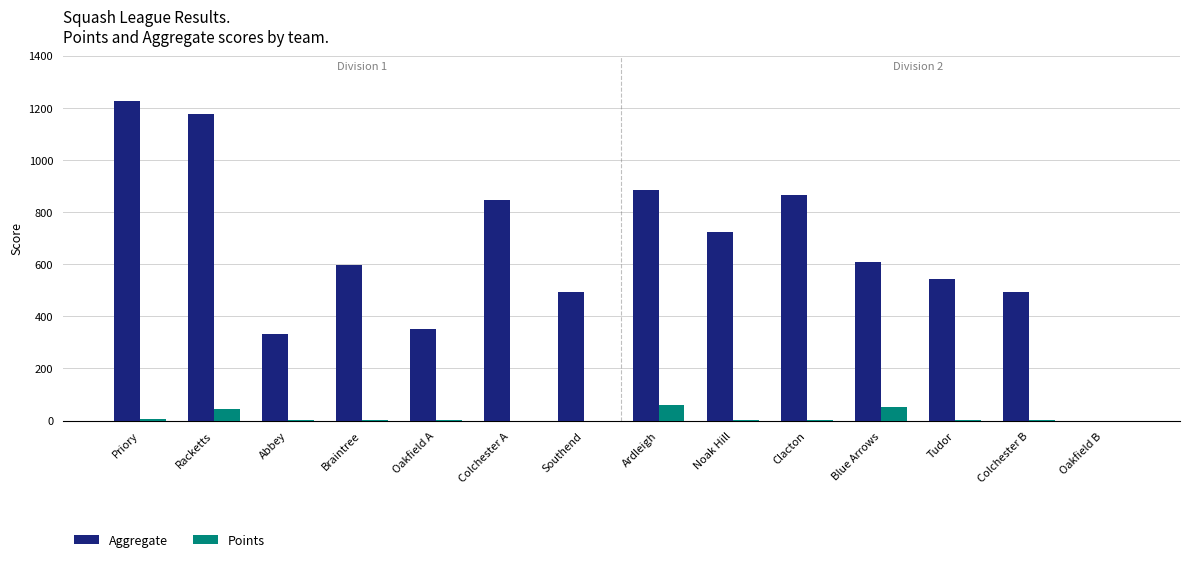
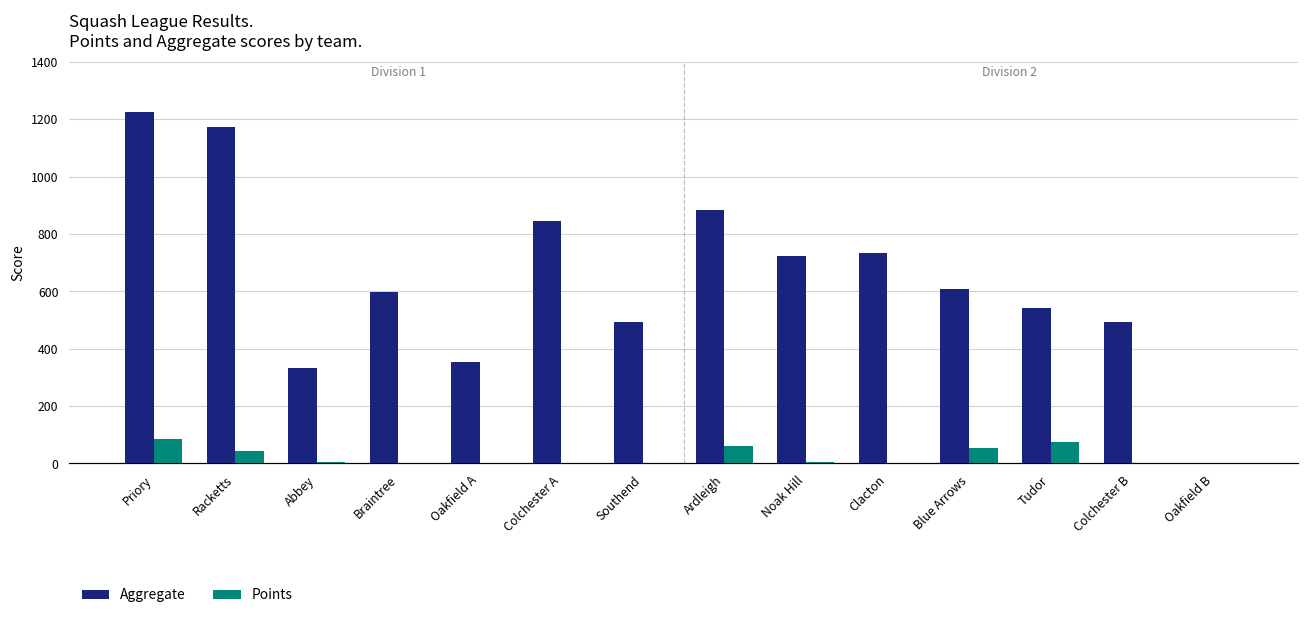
Points, Priory: 10 -> 80
Aggregate, Clacton: 870 -> 730
Points, Tudor: 0 -> 80
